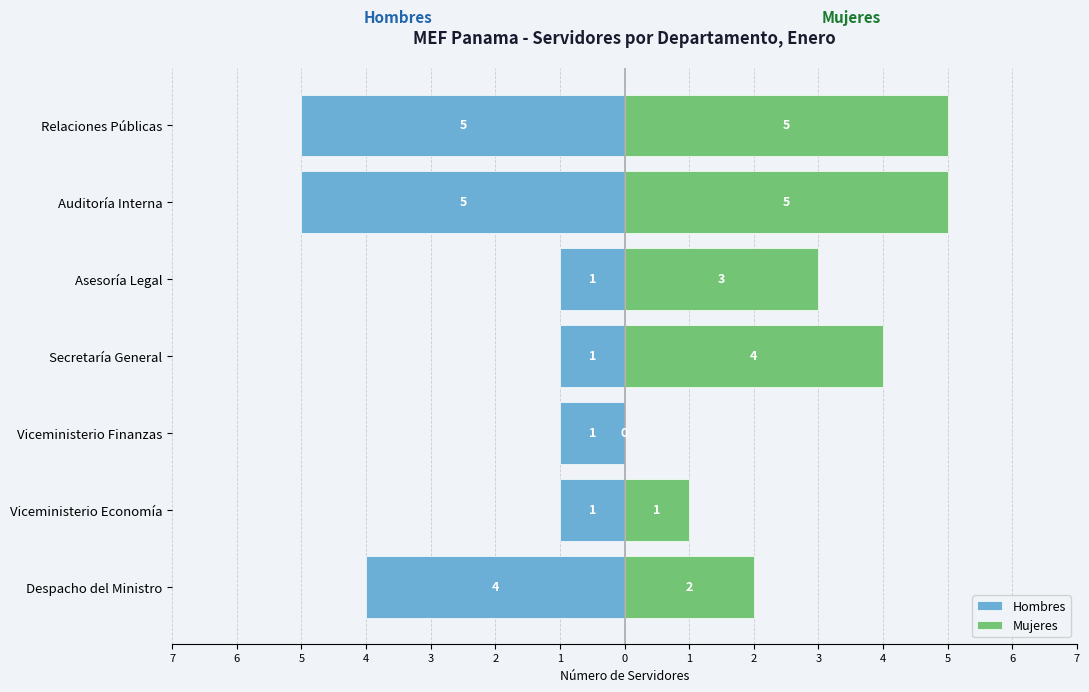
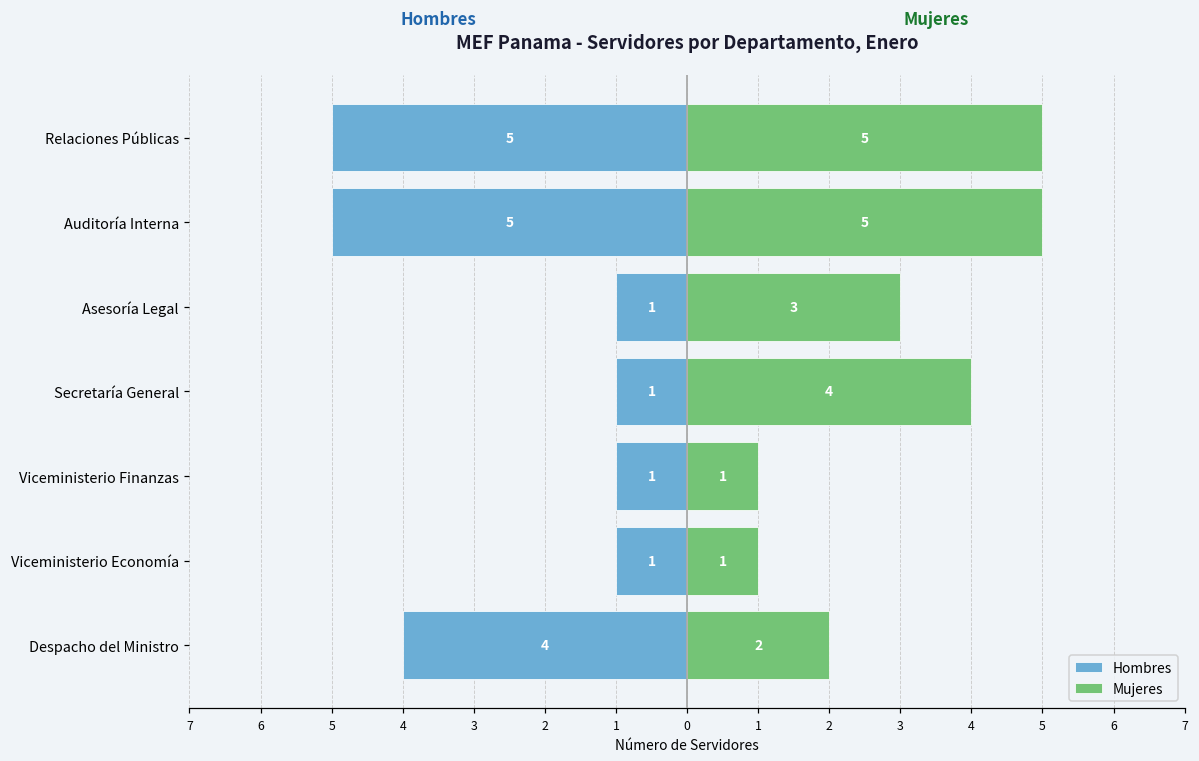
Mujeres, Viceministerio Finanzas: 0 -> 1
